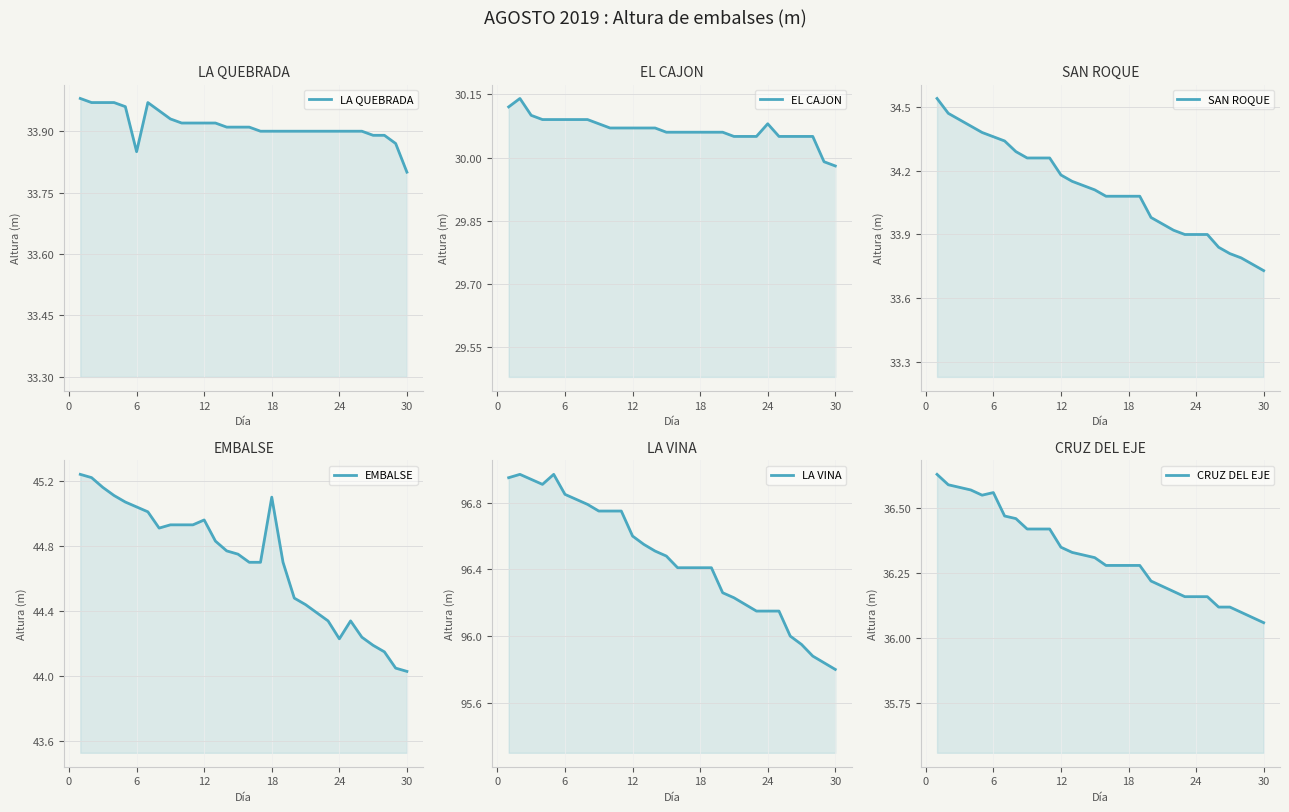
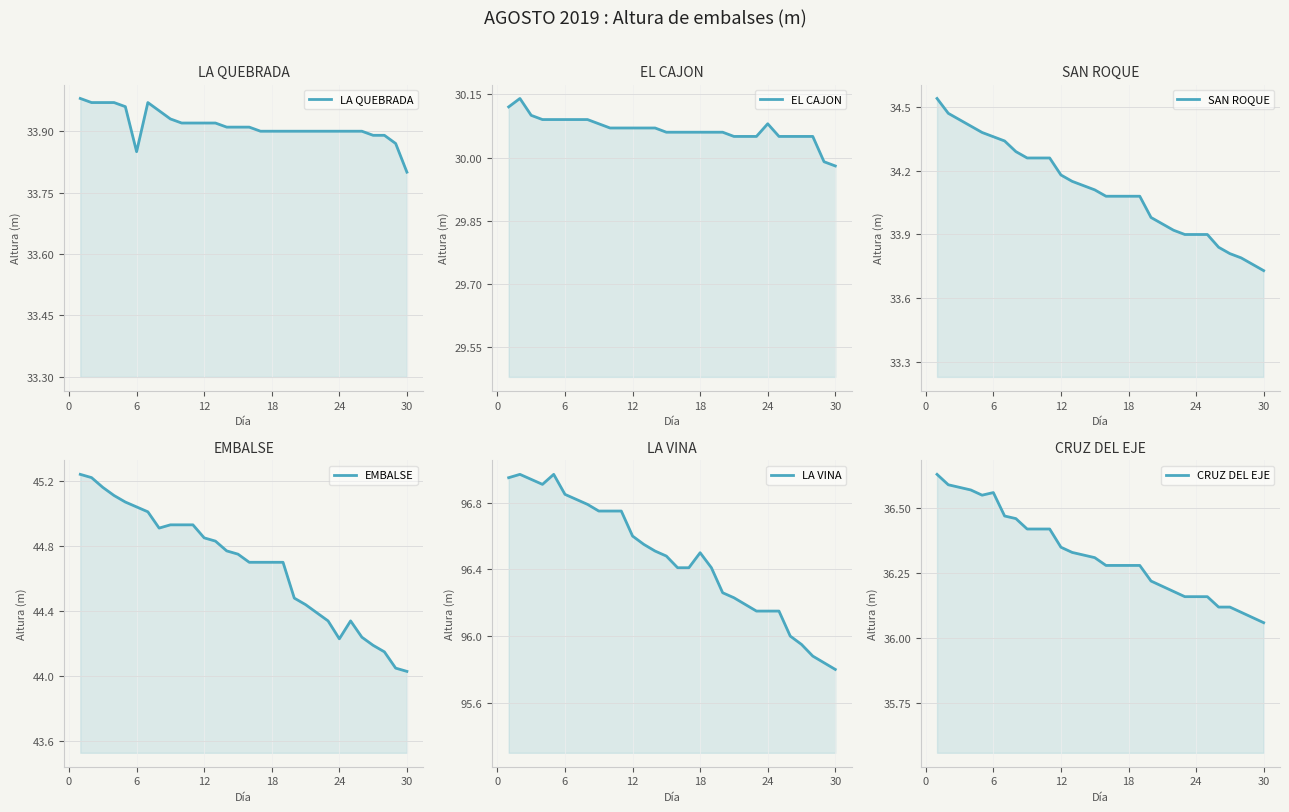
EMBALSE, 12: 44.96 -> 44.85
EMBALSE, 18: 45.1 -> 44.7
LA VINA, 18: 96.41 -> 96.50
